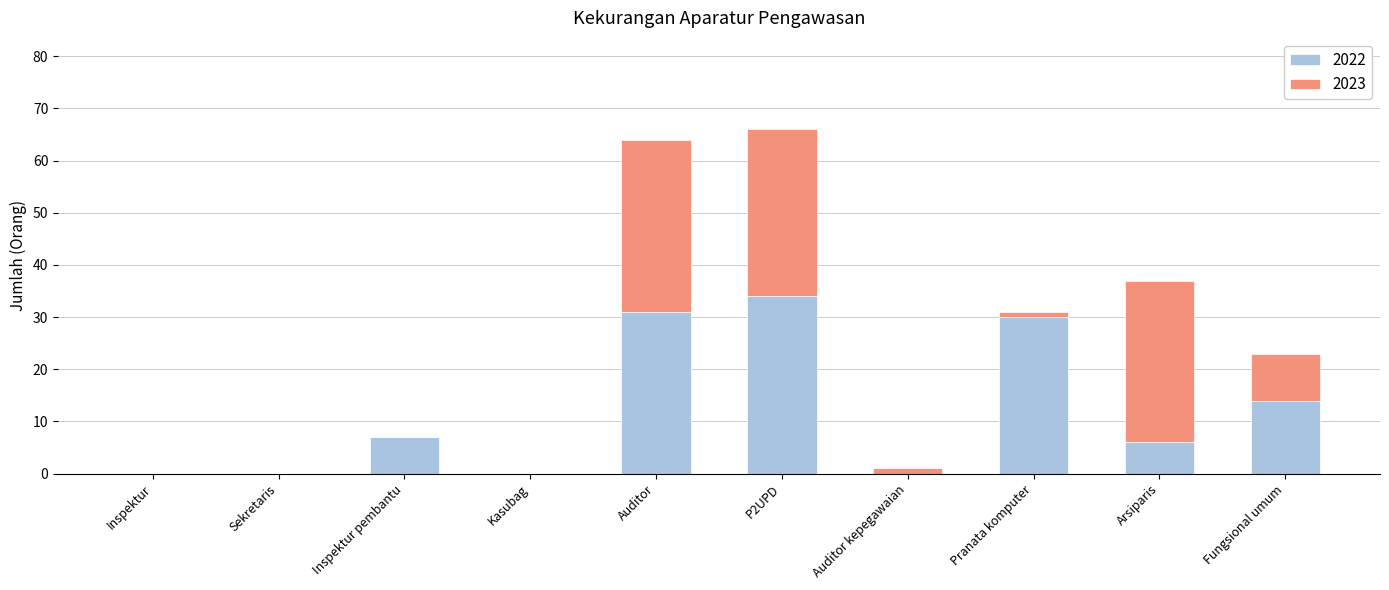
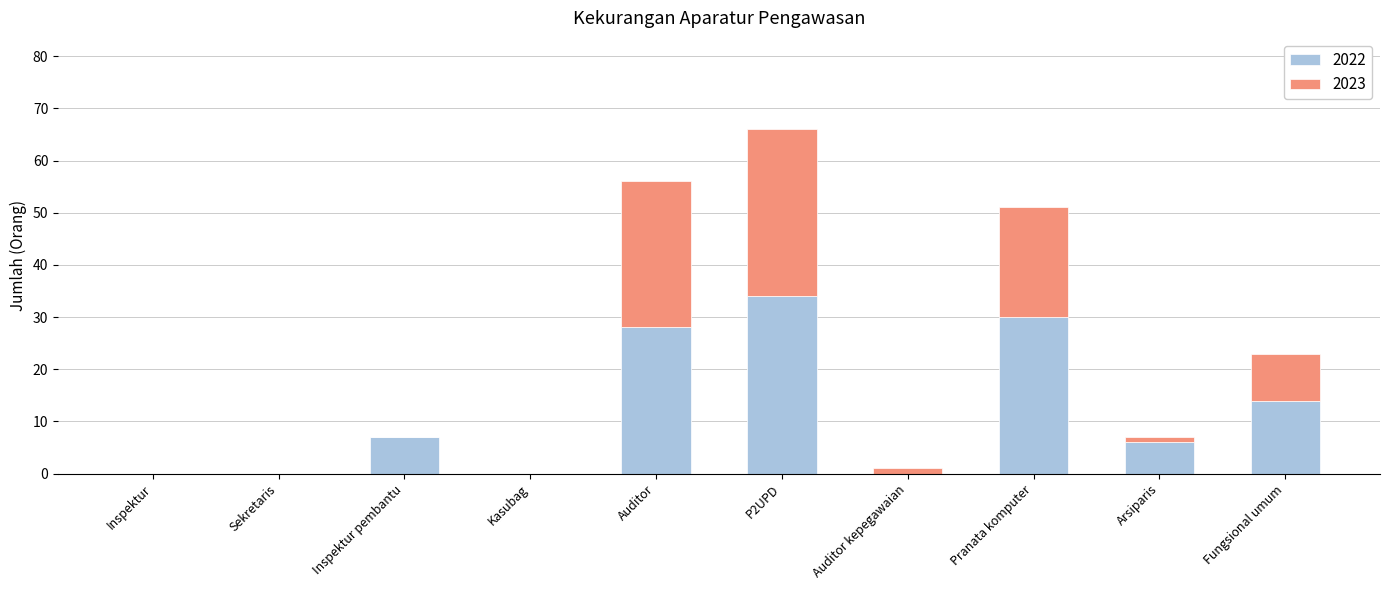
2022, Auditor: 31 -> 28
2023, Auditor: 33 -> 28
2023, Pranata komputer: 1 -> 21
2023, Arsiparis: 31 -> 1
